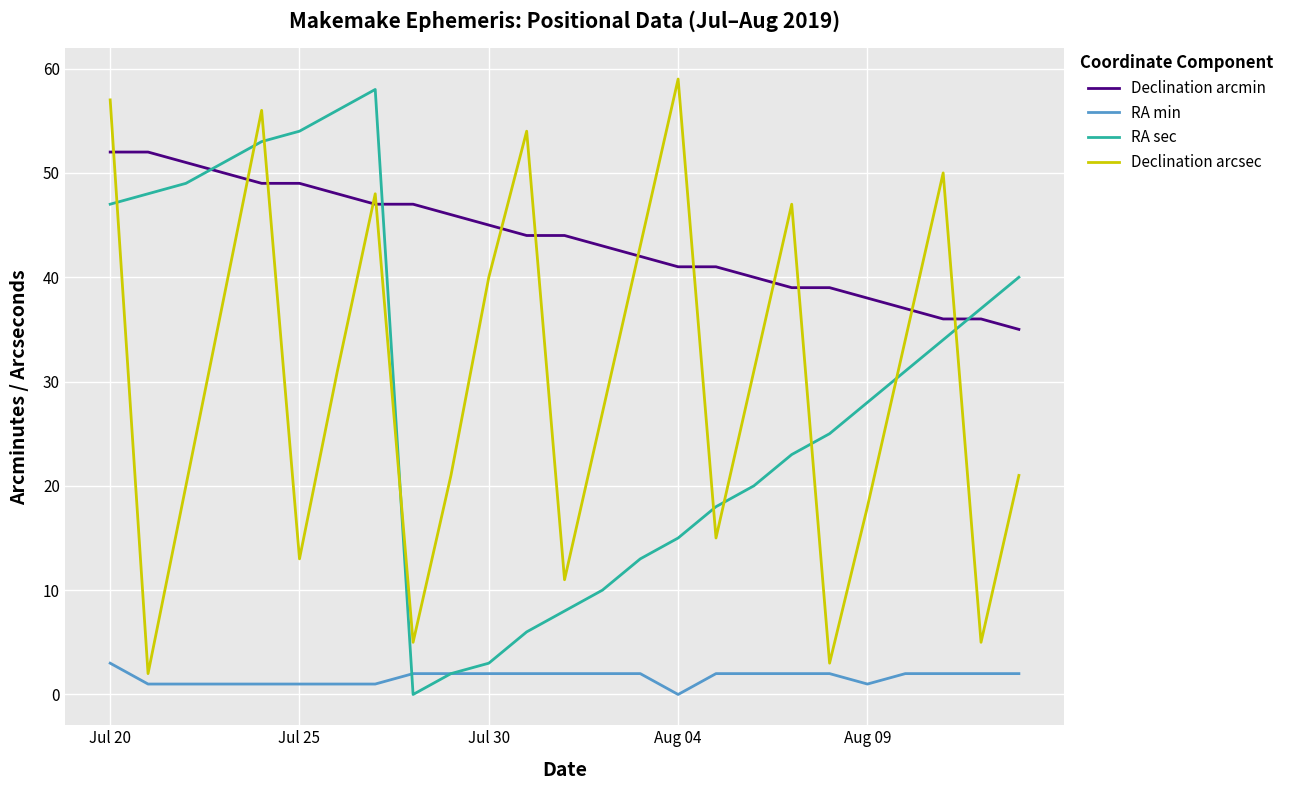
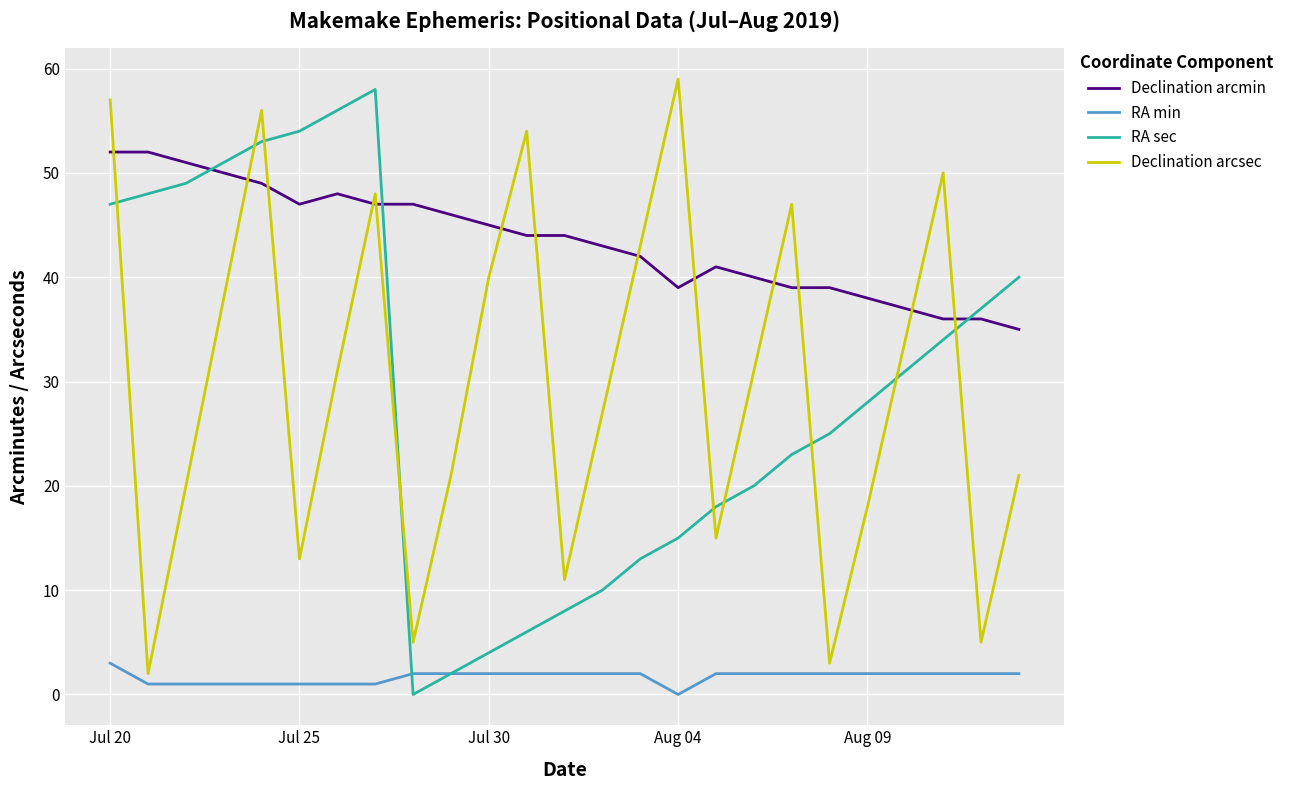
Declination arcmin, Jul 25: 49 -> 47
RA sec, Jul 30: 3 -> 4
Declination arcmin, Aug 04: 41 -> 39
RA min, Aug 09: 1 -> 2
